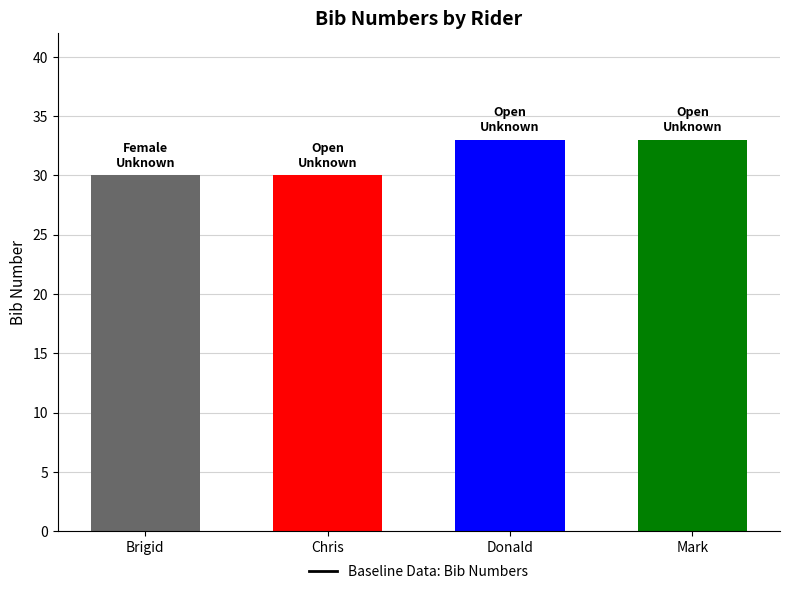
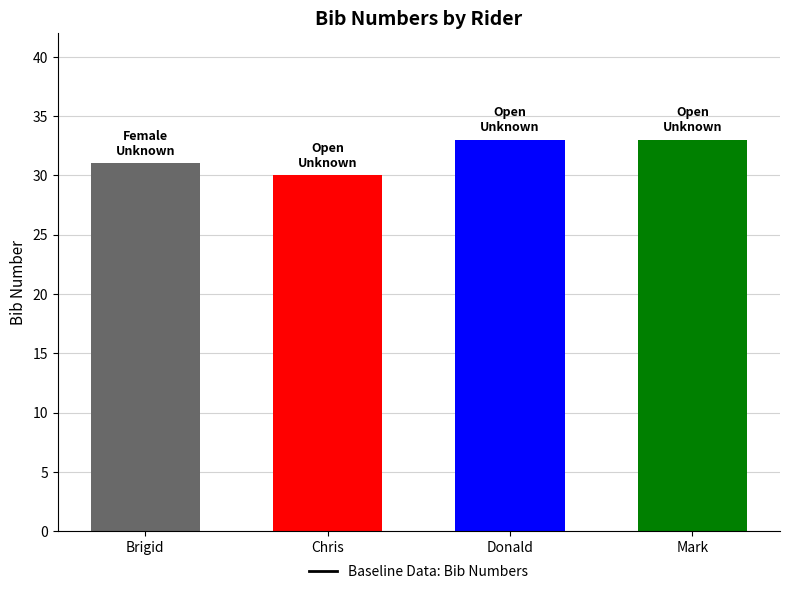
Brigid: 30 -> 31
